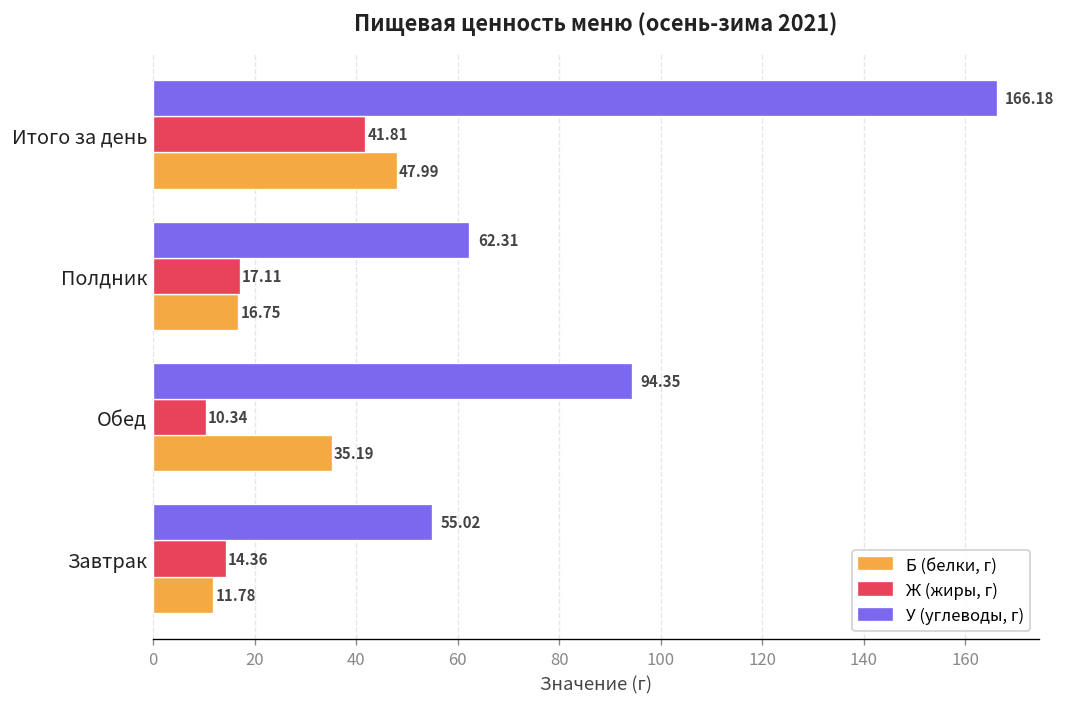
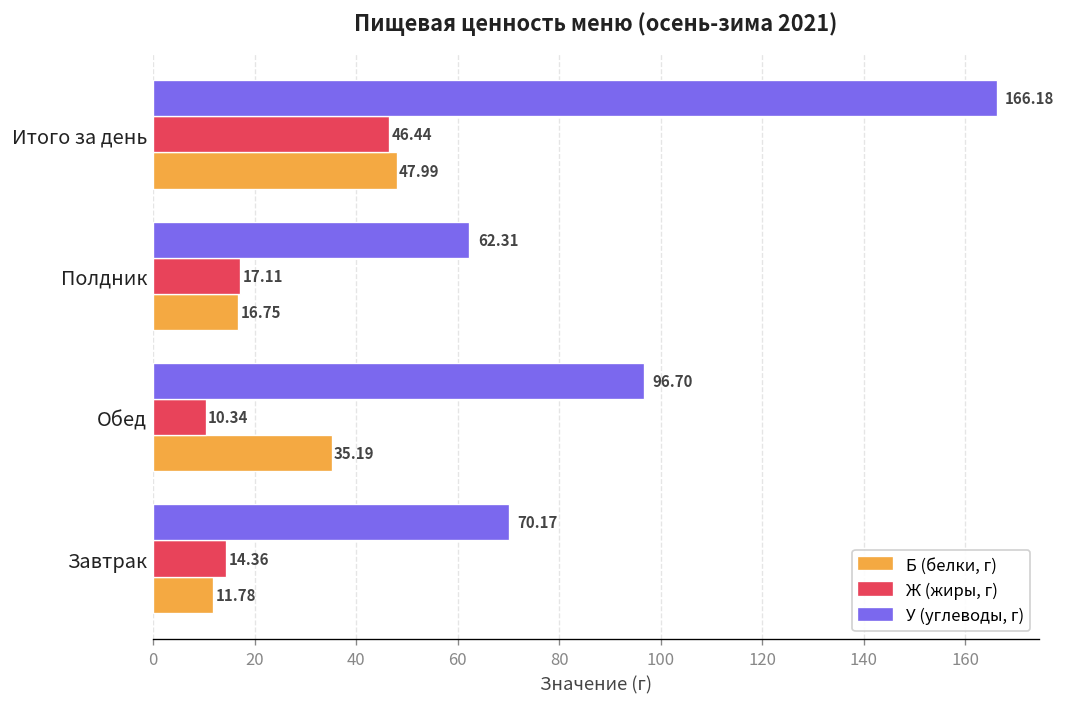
Ж (жиры, г), Итого за день: 41.81 -> 46.44
У (углеводы, г), Обед: 94.35 -> 96.70
У (углеводы, г), Завтрак: 55.02 -> 70.17
